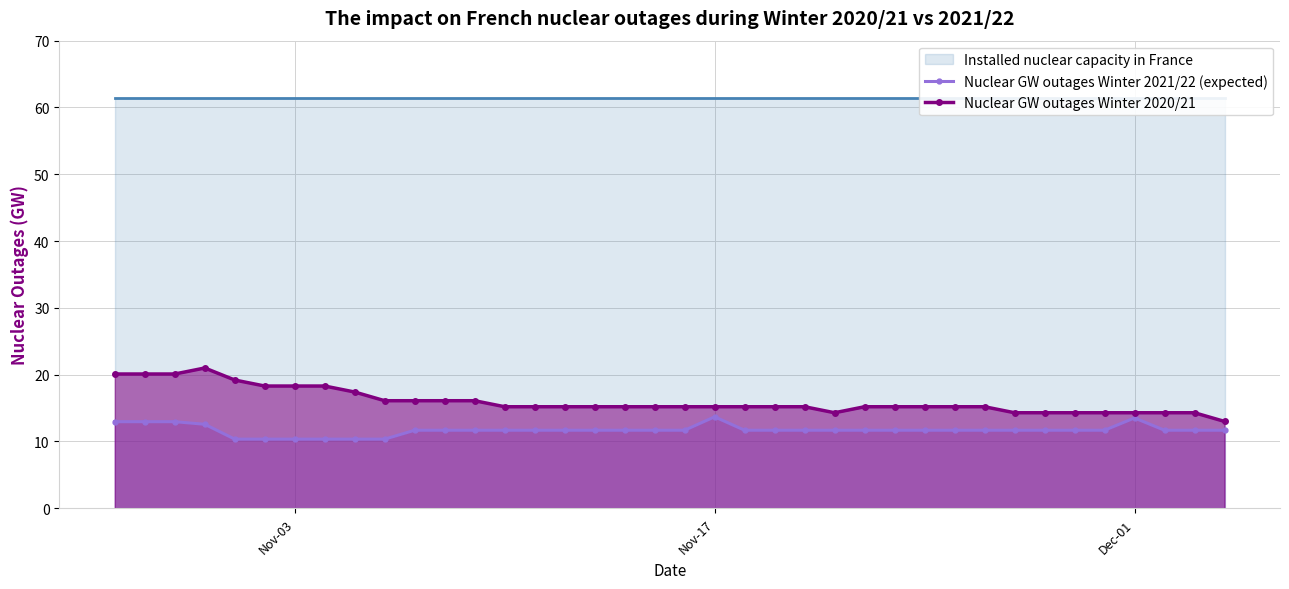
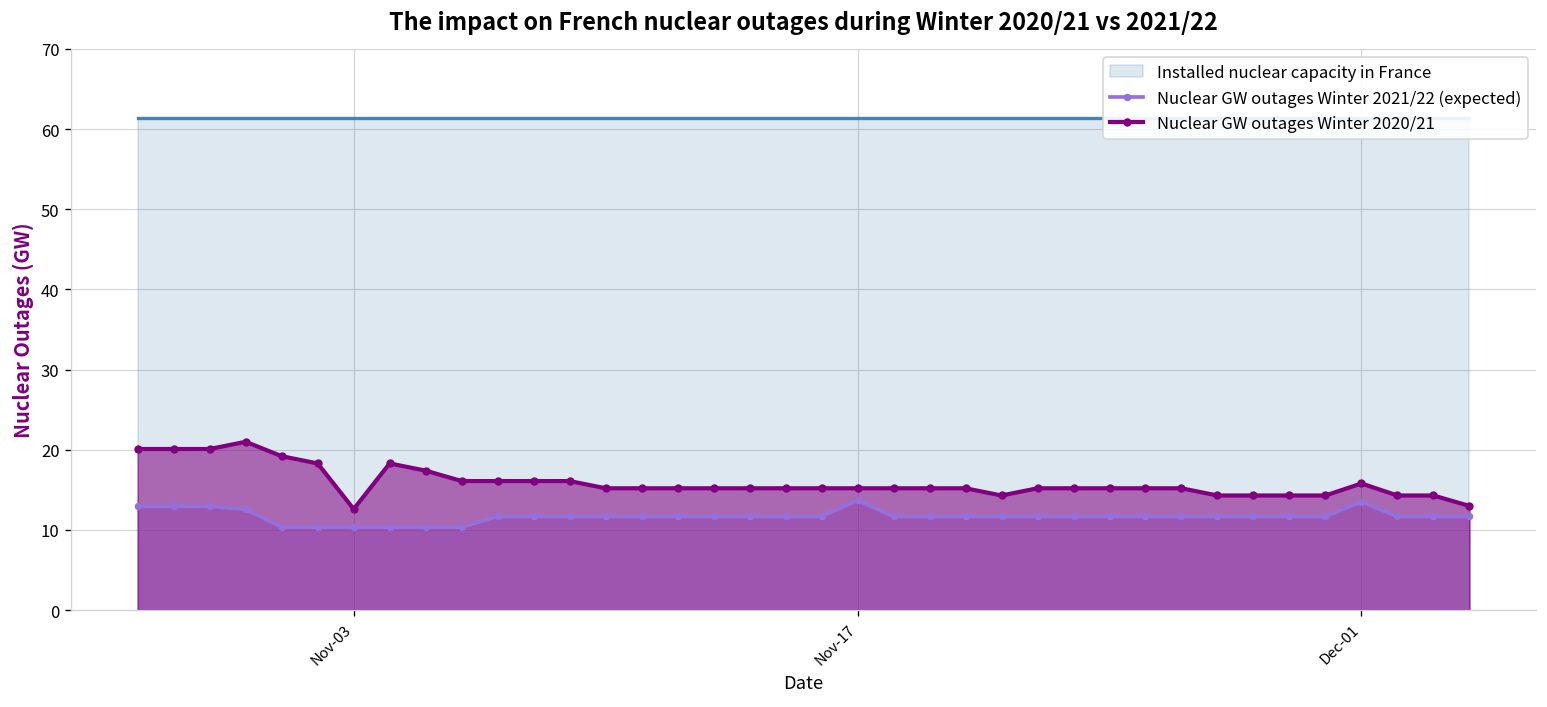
Nuclear GW outages Winter 2020/21, Nov-03: 18 -> 13
Nuclear GW outages Winter 2020/21, Dec-01: 14 -> 16
